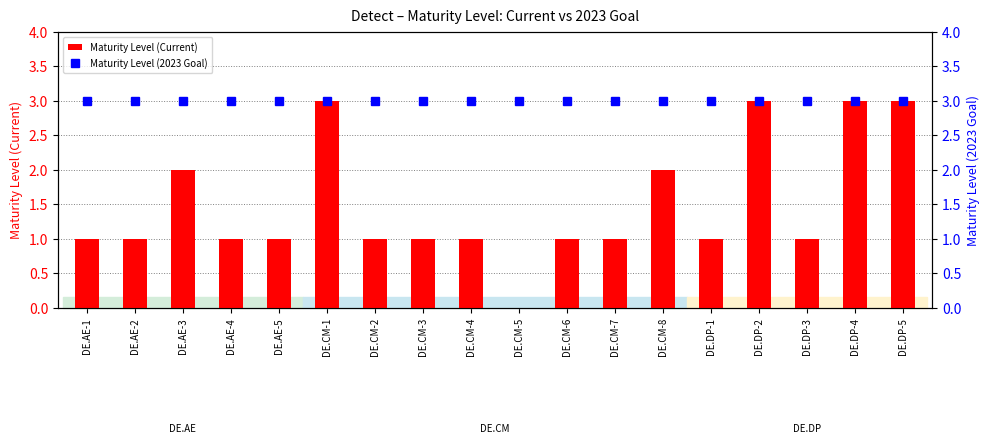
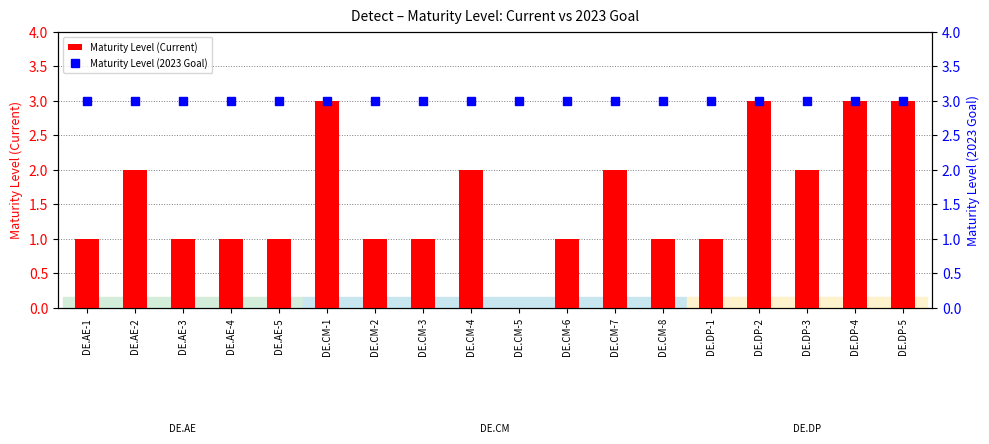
Maturity Level (Current), DE.AE-2: 1 -> 2
Maturity Level (Current), DE.AE-3: 2 -> 1
Maturity Level (Current), DE.CM-4: 1 -> 2
Maturity Level (Current), DE.CM-7: 1 -> 2
Maturity Level (Current), DE.CM-8: 2 -> 1
Maturity Level (Current), DE.DP-3: 1 -> 2
